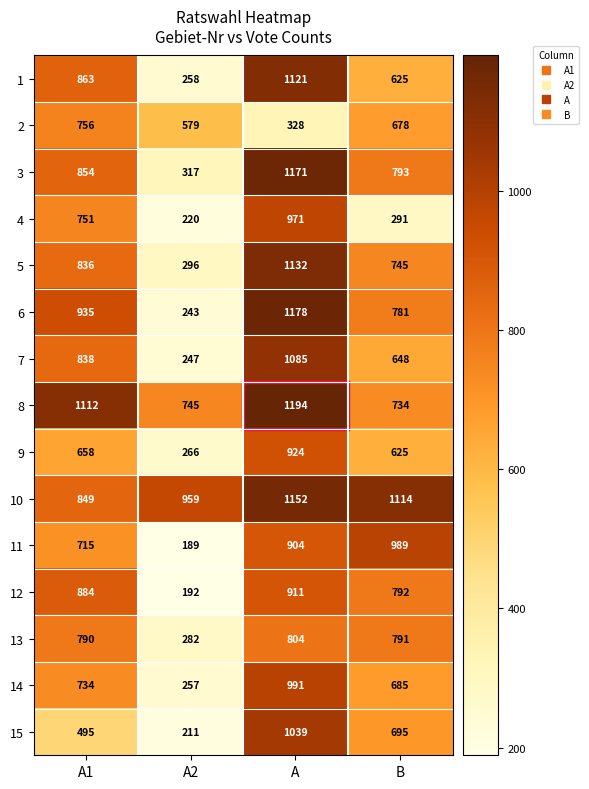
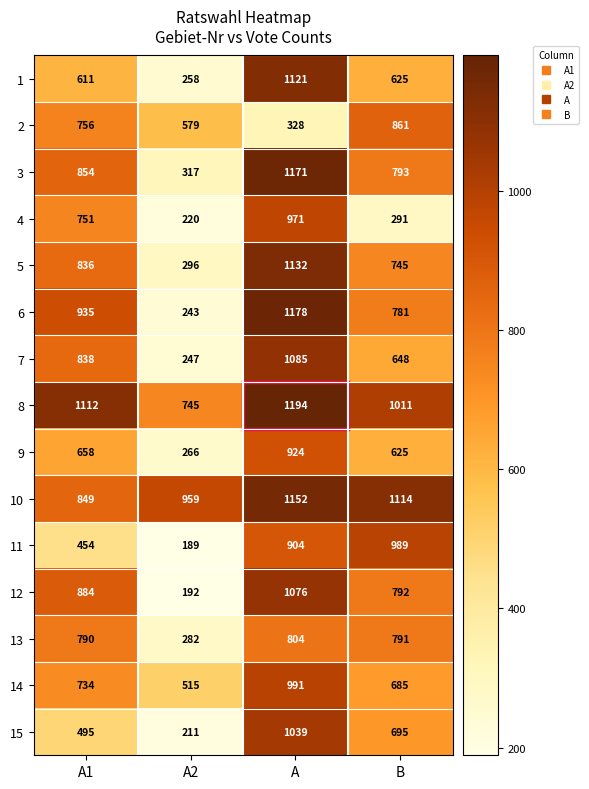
1, A1: 863 -> 611
2, B: 678 -> 861
8, B: 734 -> 1011
11, A1: 715 -> 454
12, A: 911 -> 1076
14, A2: 257 -> 515
